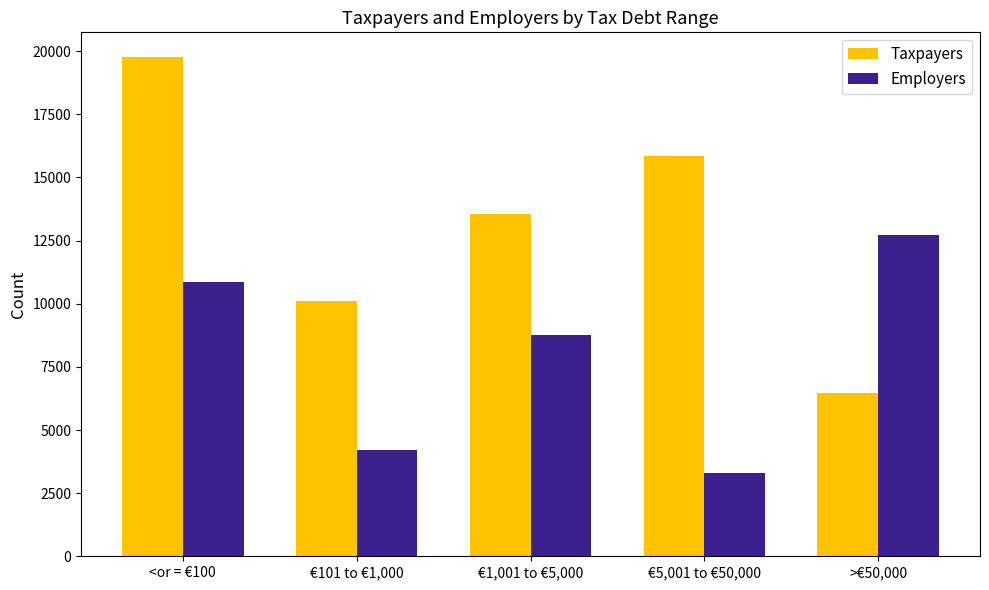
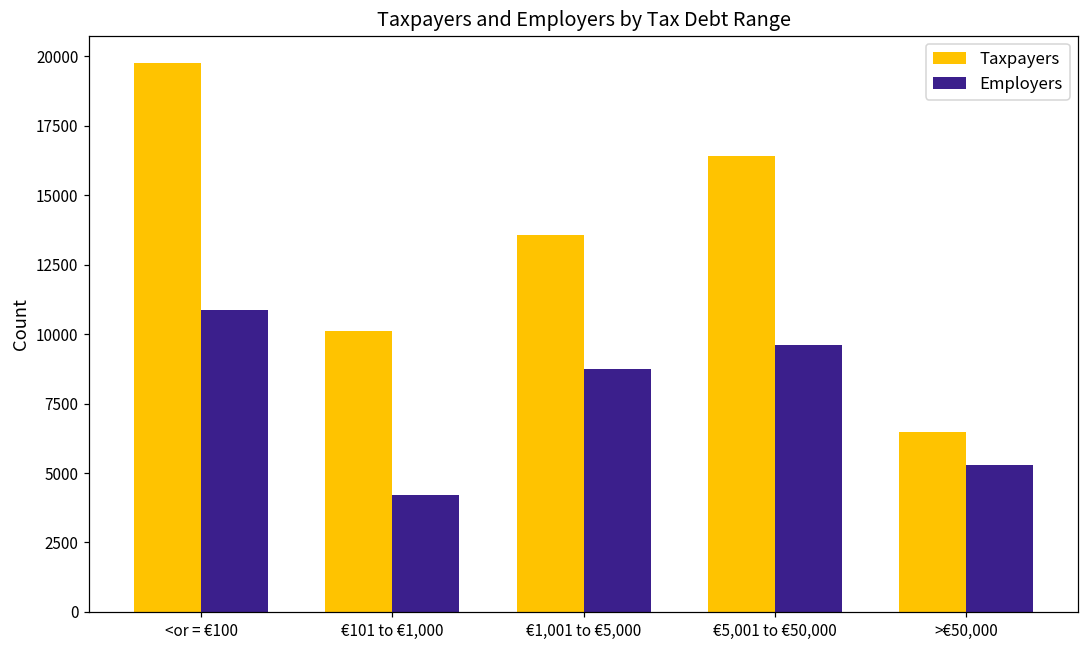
Taxpayers, €5,001 to €50,000: 15800 -> 16400
Employers, €5,001 to €50,000: 3300 -> 9600
Employers, >€50,000: 12700 -> 5300
